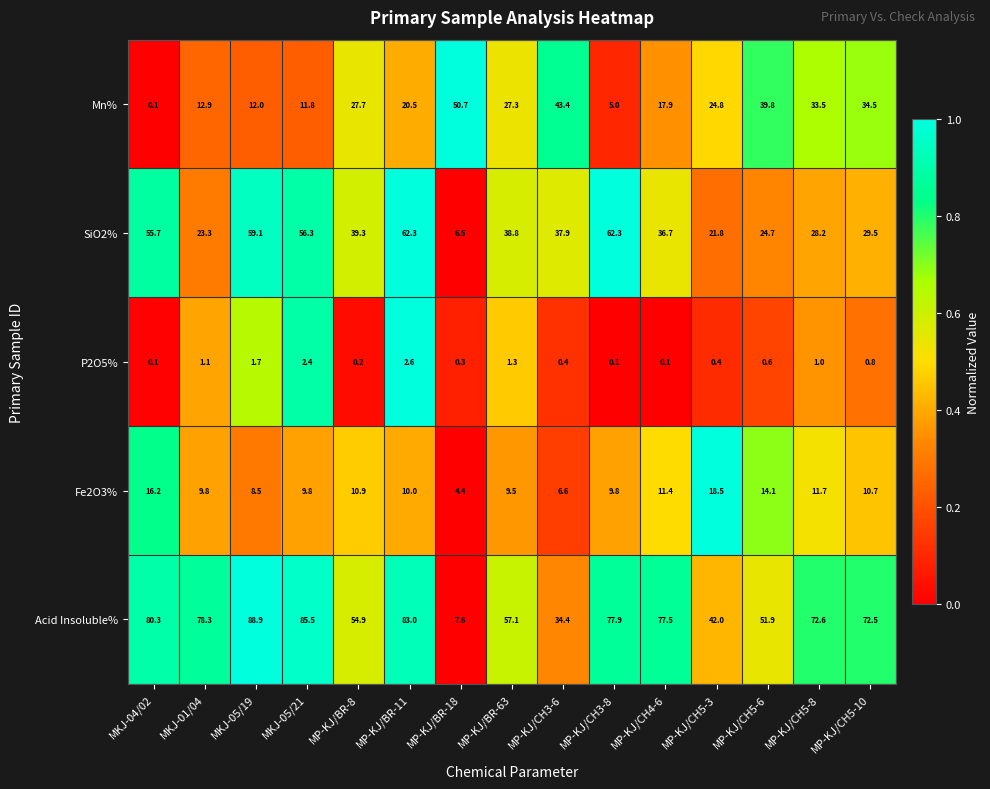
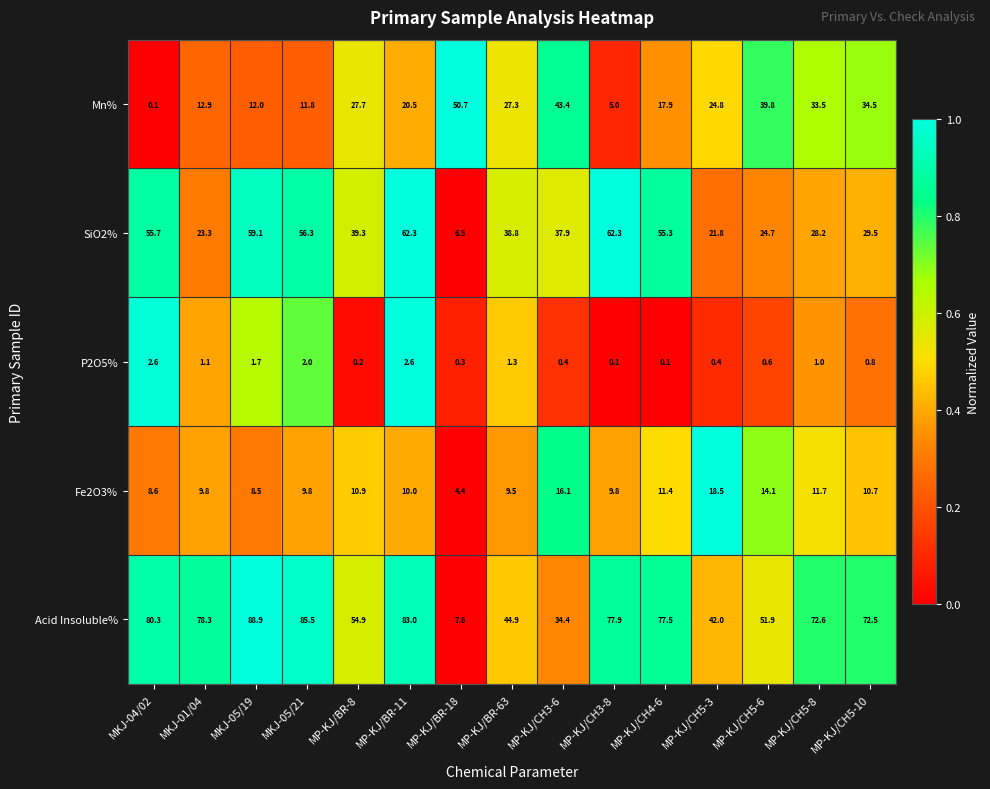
SiO2%, MP-KJ/CH4-6: 36.7 -> 55.3
P2O5%, MKJ-04/02: 0.1 -> 2.6
P2O5%, MKJ-05/21: 2.4 -> 2.0
Fe2O3%, MKJ-04/02: 16.2 -> 8.6
Fe2O3%, MP-KJ/CH3-6: 6.6 -> 16.1
Acid Insoluble%, MP-KJ/BR-63: 57.1 -> 44.9
